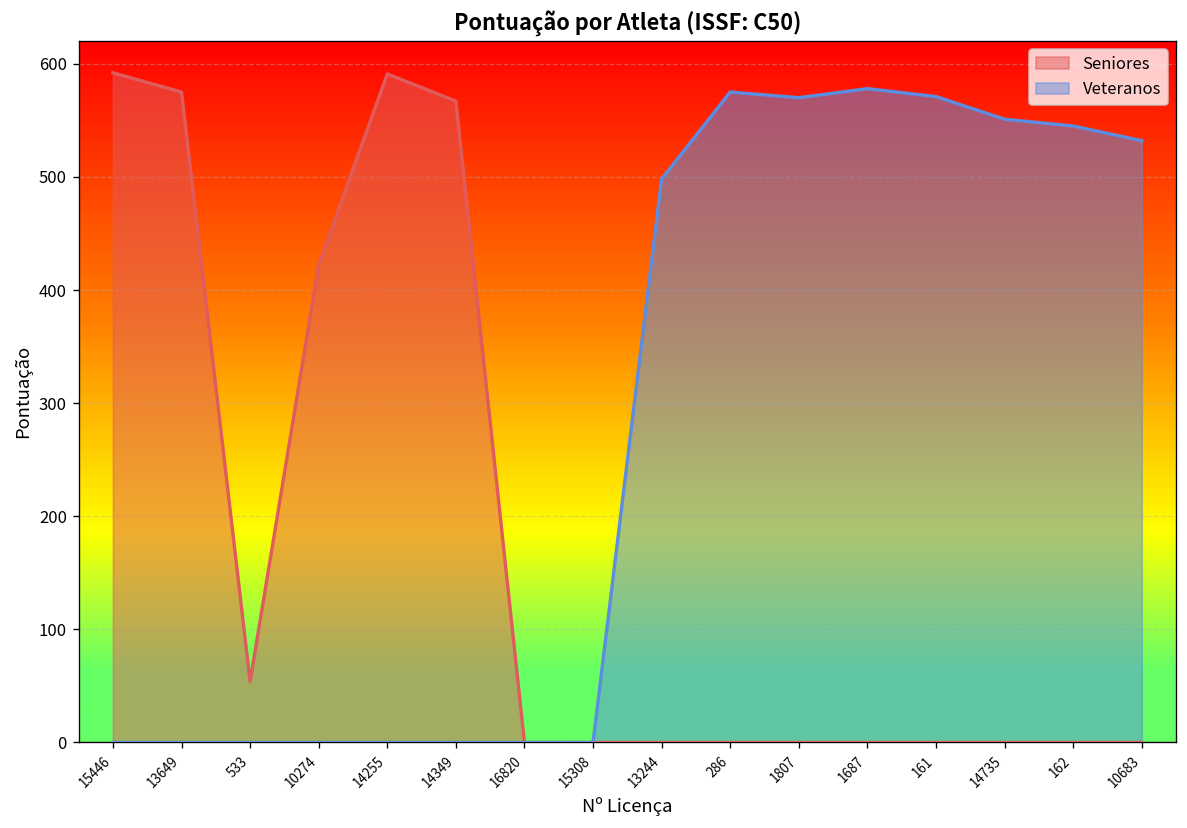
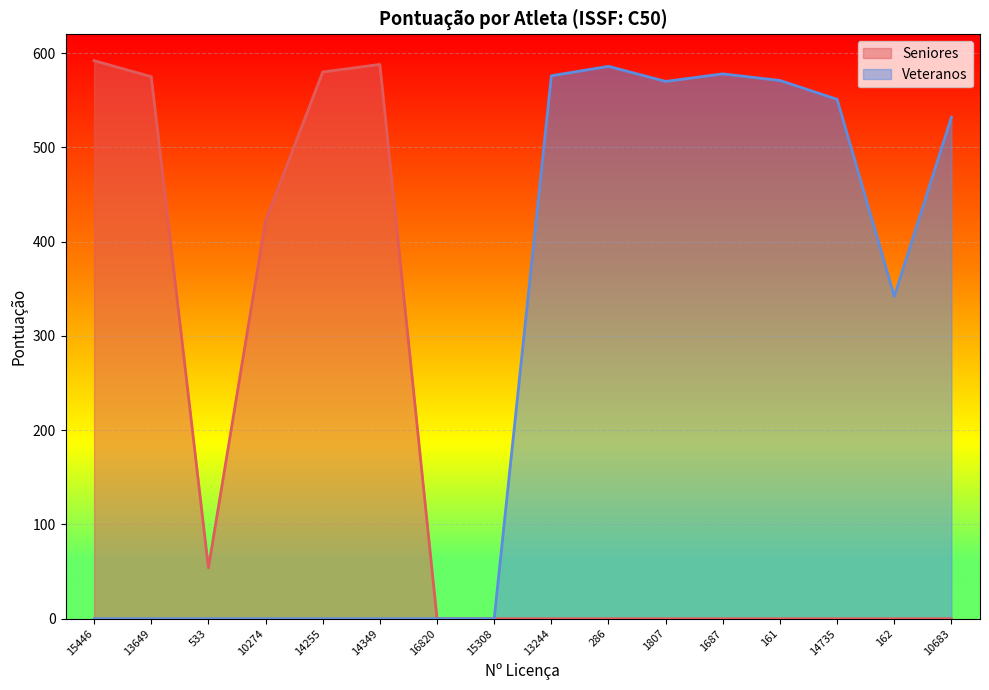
Seniores, 14255: 590 -> 580
Seniores, 14349: 570 -> 590
Veteranos, 13244: 500 -> 580
Veteranos, 286: 580 -> 590
Veteranos, 162: 550 -> 340
